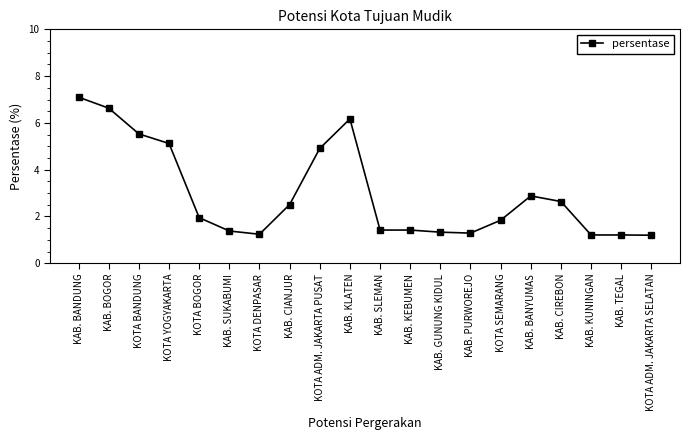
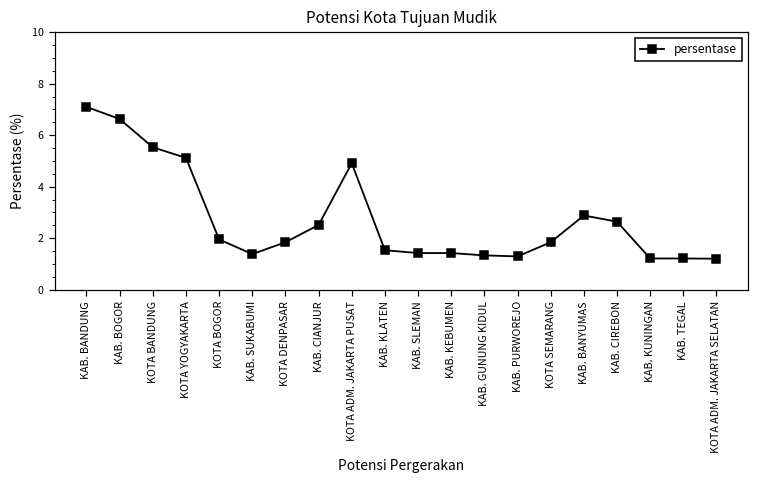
KOTA DENPASAR: 1.2 -> 1.8
KAB. KLATEN: 6.2 -> 1.5
